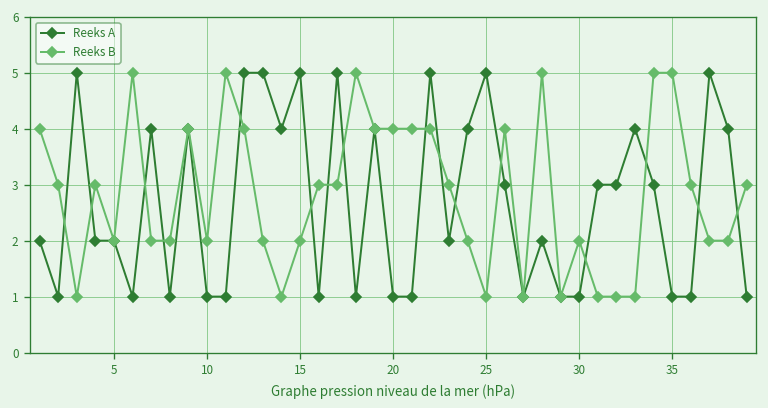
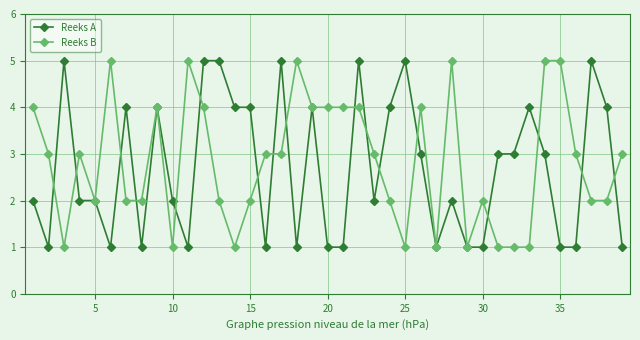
Reeks A, 10: 1 -> 2
Reeks B, 10: 2 -> 1
Reeks A, 15: 5 -> 4
